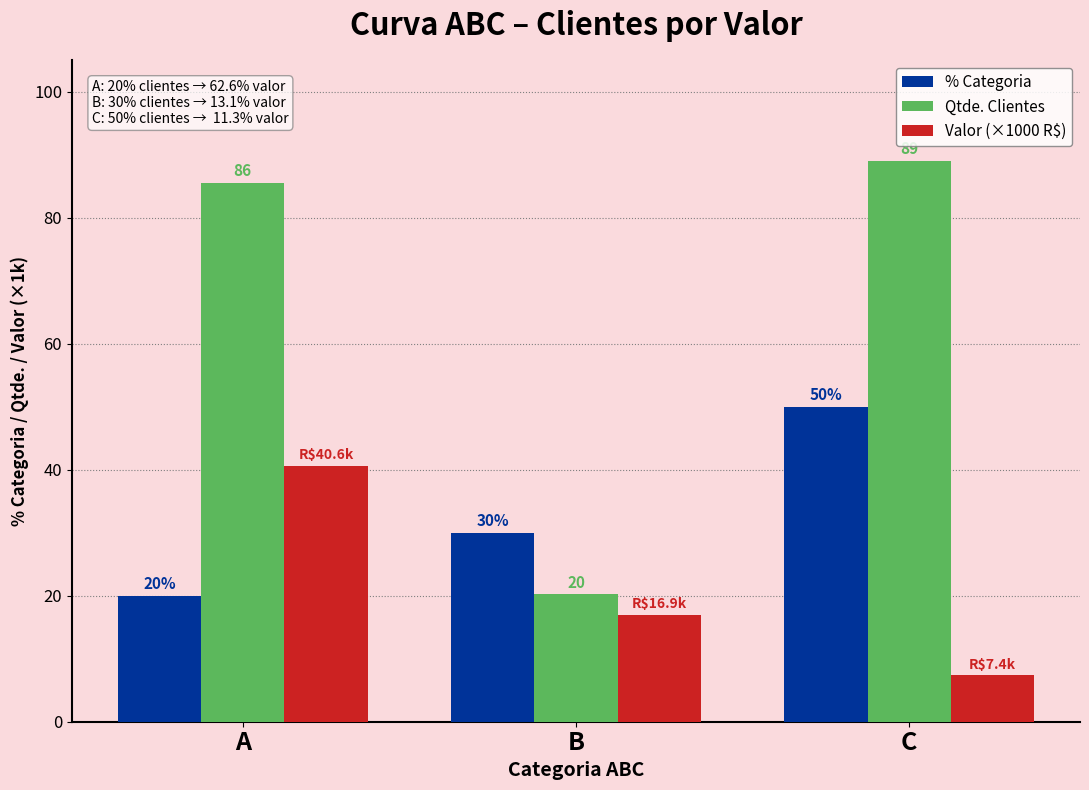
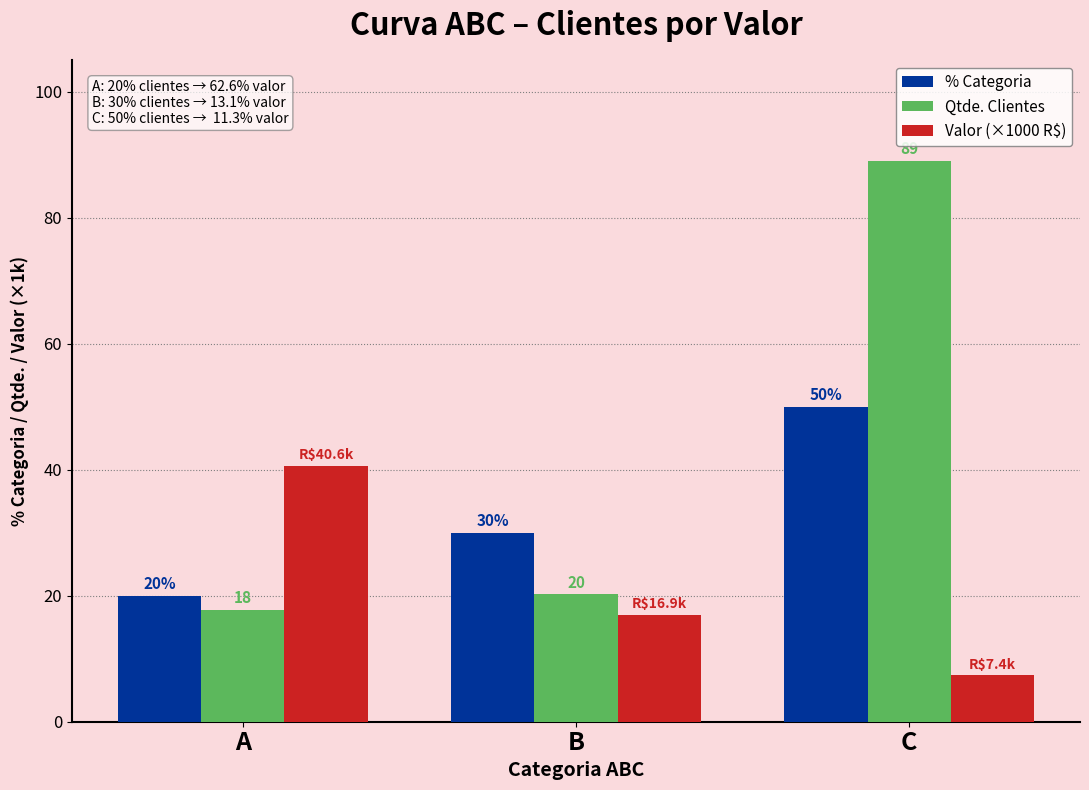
Qtde. Clientes, A: 86 -> 18
